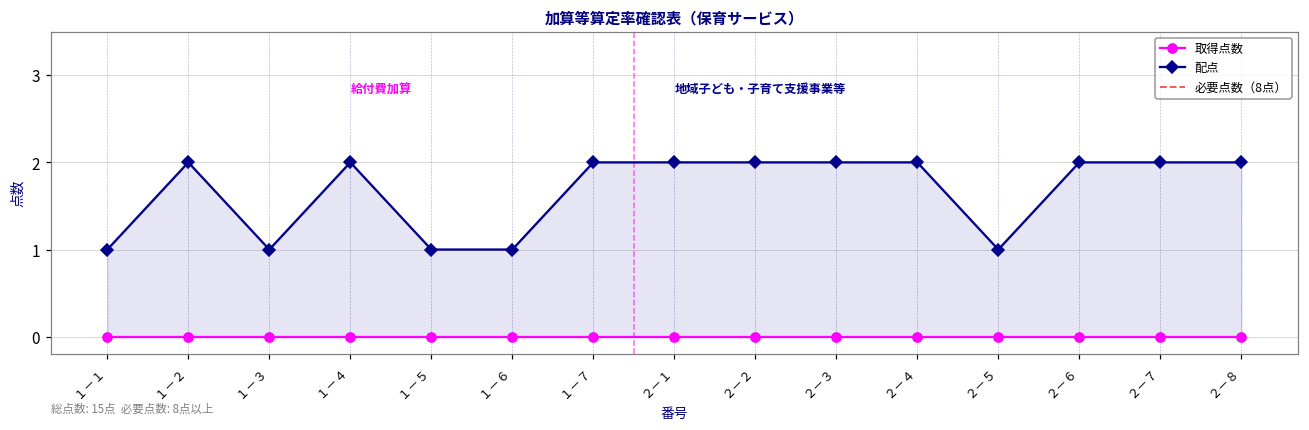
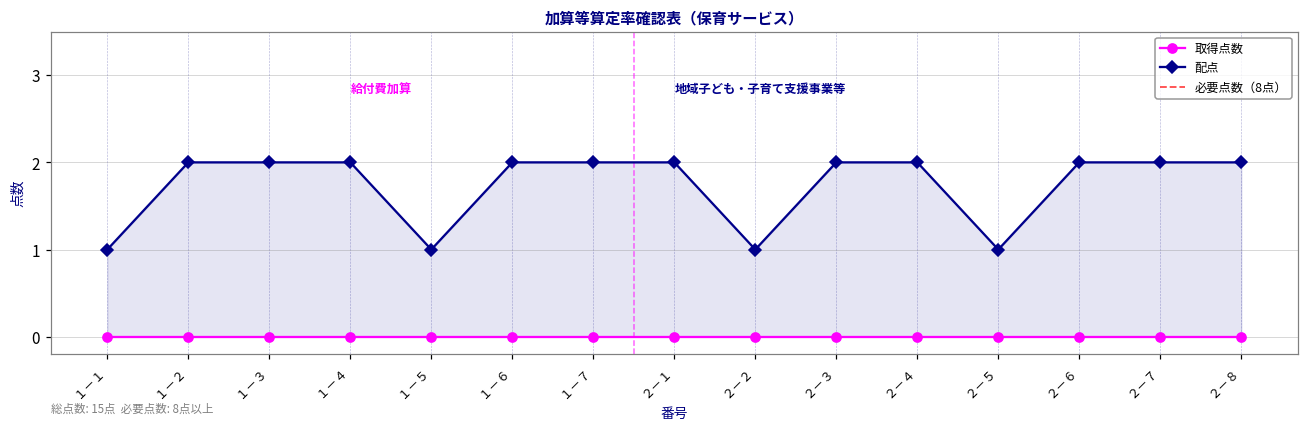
配点, １－３: 1 -> 2
配点, １－６: 1 -> 2
配点, ２－２: 2 -> 1
